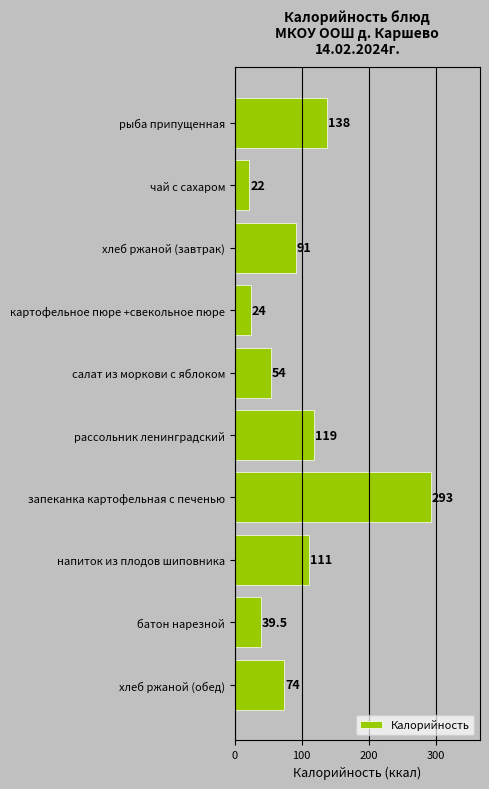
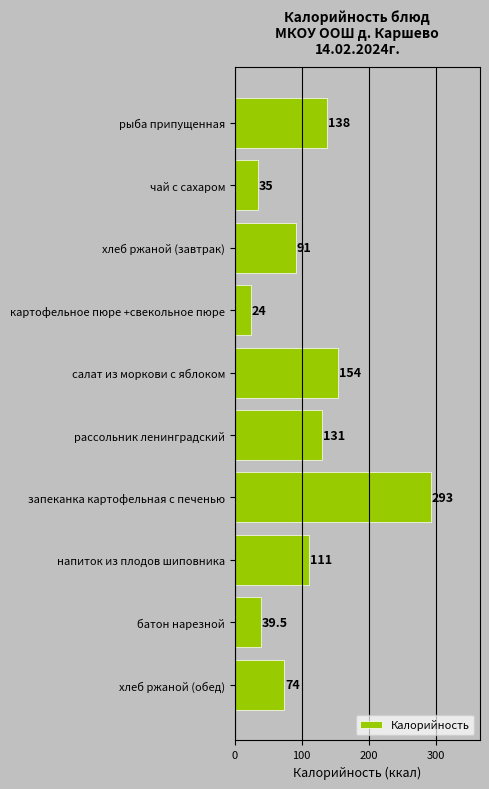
чай с сахаром: 22 -> 35
салат из моркови с яблоком: 54 -> 154
рассольник ленинградский: 119 -> 131
